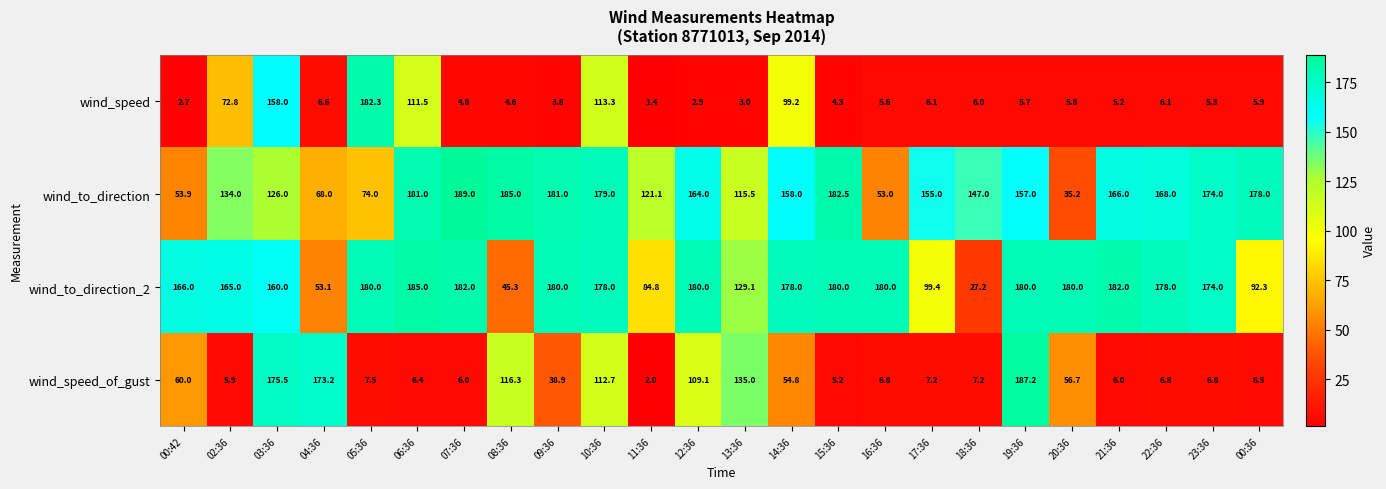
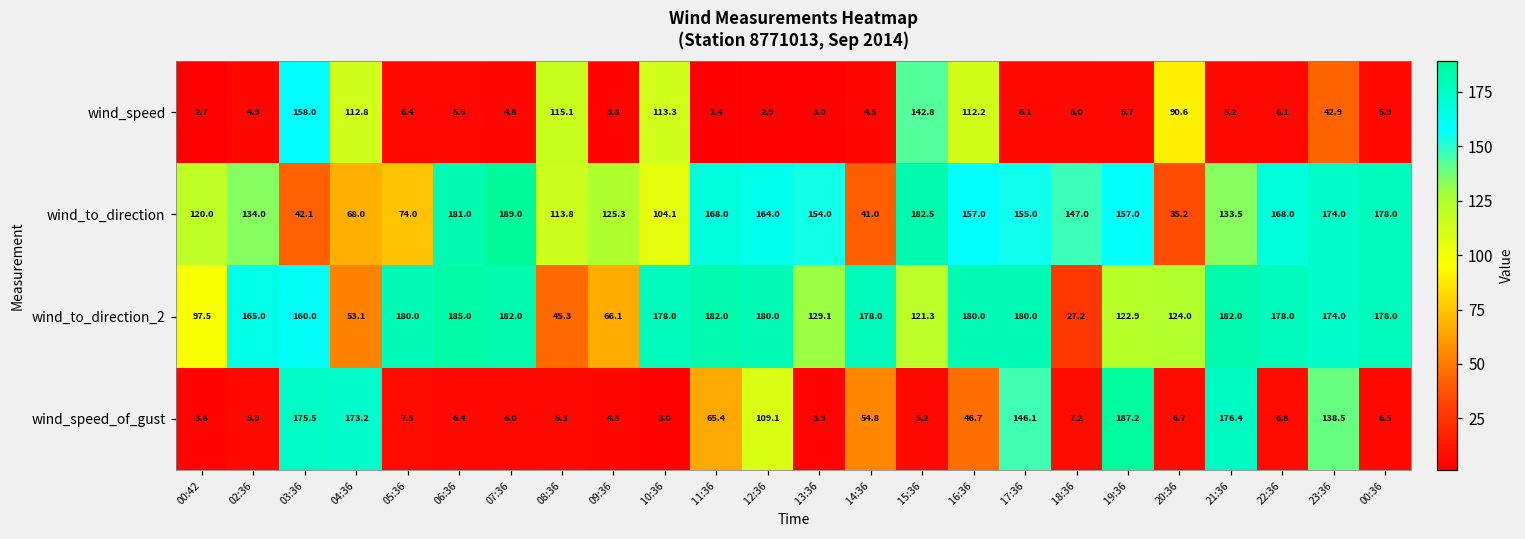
wind_speed, 02:36: 72.8 -> 4.9
wind_speed, 04:36: 6.6 -> 112.8
wind_speed, 05:36: 182.3 -> 6.4
wind_speed, 06:36: 111.5 -> 5.5
wind_speed, 08:36: 4.6 -> 115.1
wind_speed, 14:36: 99.2 -> 4.5
wind_speed, 15:36: 4.3 -> 142.8
wind_speed, 16:36: 5.6 -> 112.2
wind_speed, 20:36: 5.8 -> 90.6
wind_speed, 23:36: 5.3 -> 42.9
wind_to_direction, 00:42: 53.9 -> 120.0
wind_to_direction, 03:36: 126.0 -> 42.1
wind_to_direction, 08:36: 185.0 -> 113.8
wind_to_direction, 09:36: 181.0 -> 125.3
wind_to_direction, 10:36: 179.0 -> 104.1
wind_to_direction, 11:36: 121.1 -> 168.0
wind_to_direction, 13:36: 115.5 -> 154.0
wind_to_direction, 14:36: 158.0 -> 41.0
wind_to_direction, 16:36: 53.0 -> 157.0
wind_to_direction, 21:36: 166.0 -> 133.5
wind_to_direction_2, 00:42: 166.0 -> 97.5
wind_to_direction_2, 09:36: 180.0 -> 66.1
wind_to_direction_2, 11:36: 84.8 -> 182.0
wind_to_direction_2, 15:36: 180.0 -> 121.3
wind_to_direction_2, 17:36: 99.4 -> 180.0
wind_to_direction_2, 19:36: 180.0 -> 122.9
wind_to_direction_2, 20:36: 180.0 -> 124.0
wind_to_direction_2, 00:36: 92.3 -> 178.0
wind_speed_of_gust, 00:42: 60.0 -> 3.6
wind_speed_of_gust, 08:36: 116.3 -> 5.3
wind_speed_of_gust, 09:36: 38.9 -> 4.5
wind_speed_of_gust, 10:36: 112.7 -> 3.0
wind_speed_of_gust, 11:36: 2.0 -> 65.4
wind_speed_of_gust, 13:36: 135.0 -> 3.9
wind_speed_of_gust, 16:36: 6.8 -> 46.7
wind_speed_of_gust, 17:36: 7.2 -> 146.1
wind_speed_of_gust, 20:36: 56.7 -> 6.7
wind_speed_of_gust, 21:36: 6.0 -> 176.4
wind_speed_of_gust, 23:36: 6.8 -> 138.5
